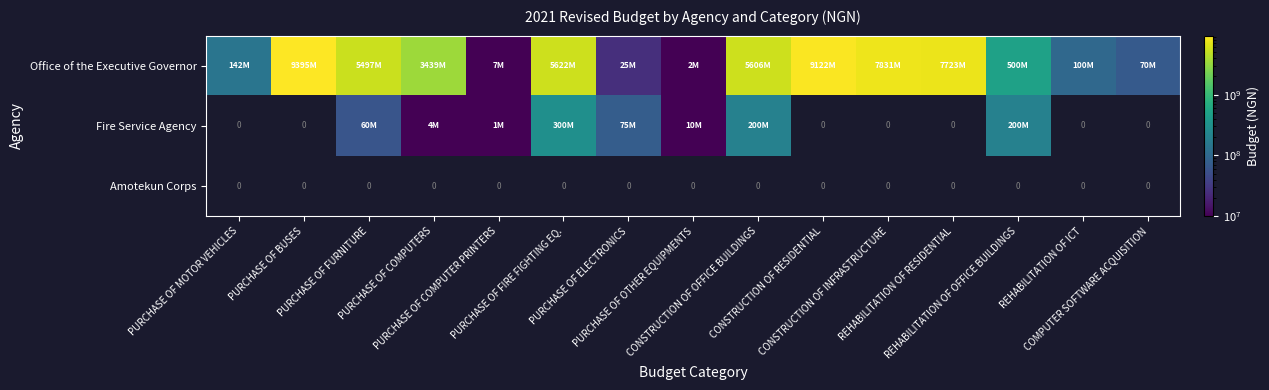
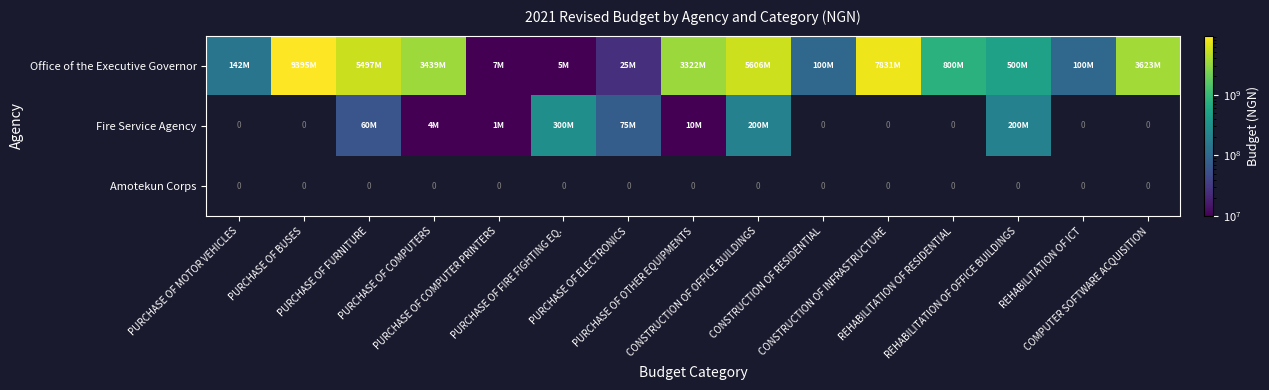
Office of the Executive Governor, PURCHASE OF FIRE FIGHTING EQ.: 5622M -> 5M
Office of the Executive Governor, PURCHASE OF OTHER EQUIPMENTS: 2M -> 3322M
Office of the Executive Governor, CONSTRUCTION OF RESIDENTIAL: 9122M -> 100M
Office of the Executive Governor, REHABILITATION OF RESIDENTIAL: 7723M -> 800M
Office of the Executive Governor, COMPUTER SOFTWARE ACQUISITION: 70M -> 3623M
